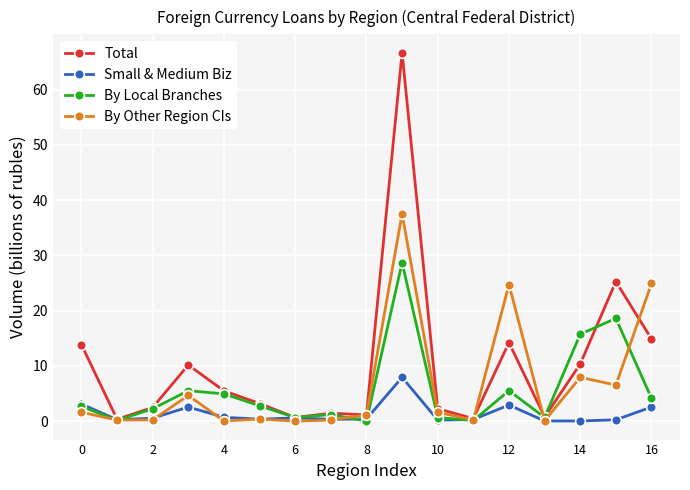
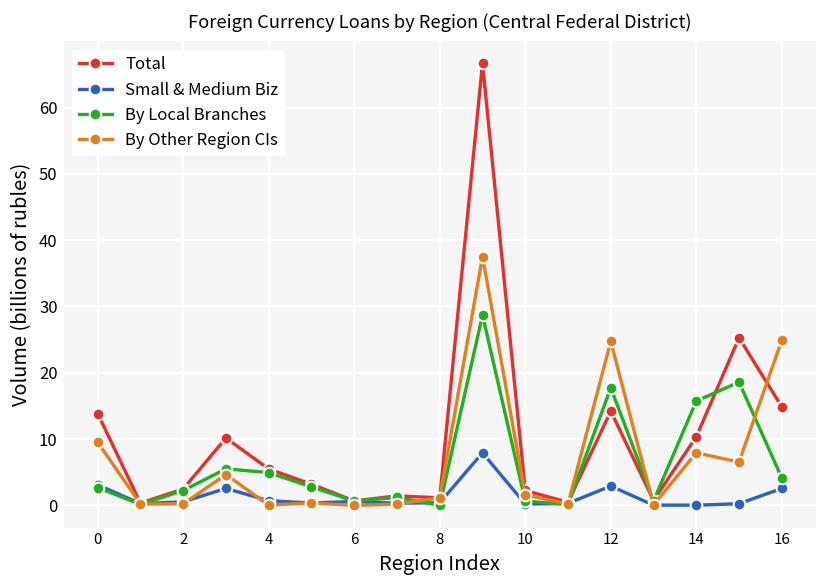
By Other Region CIs, 0: 2 -> 10
By Local Branches, 12: 6 -> 18
